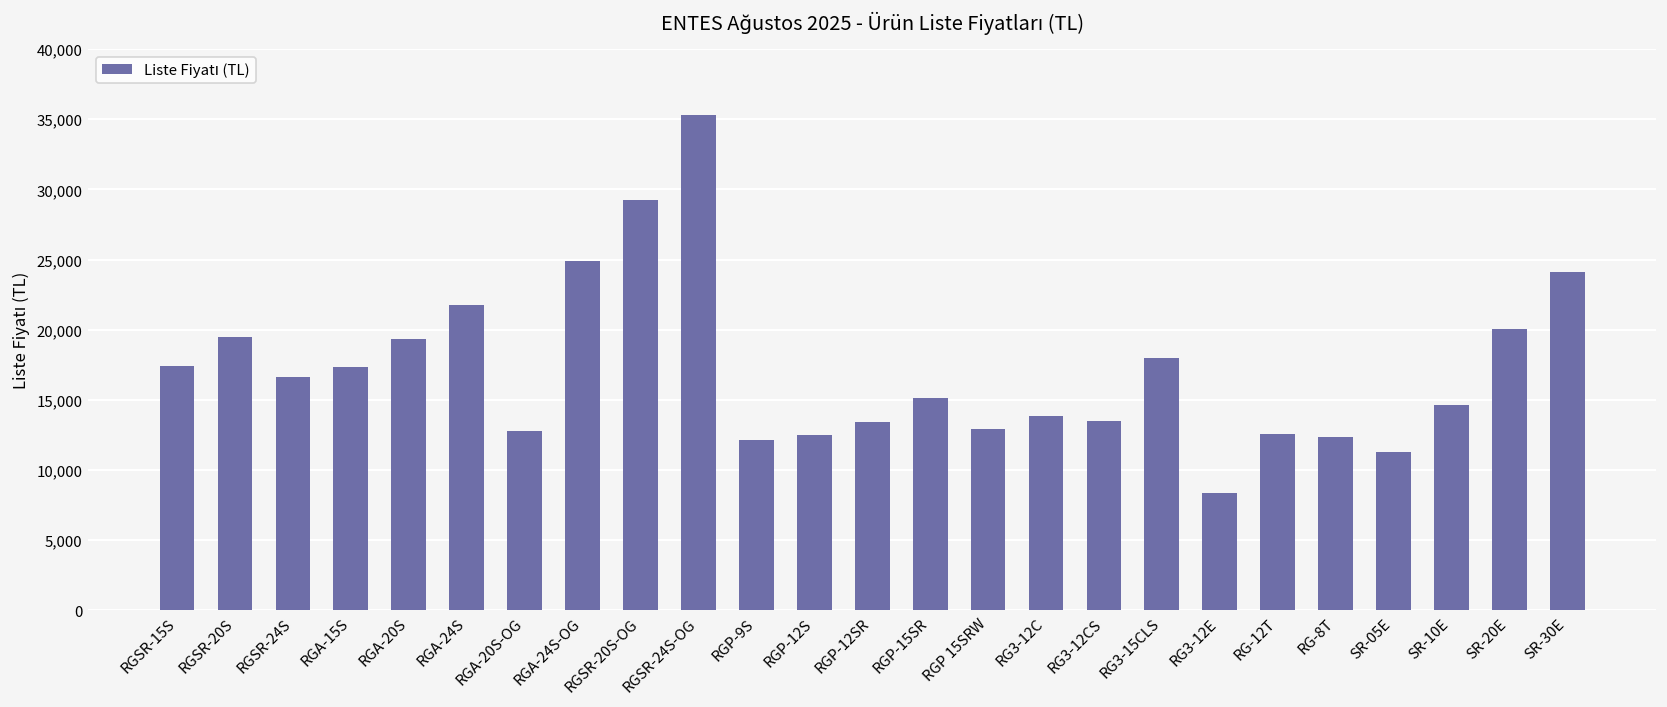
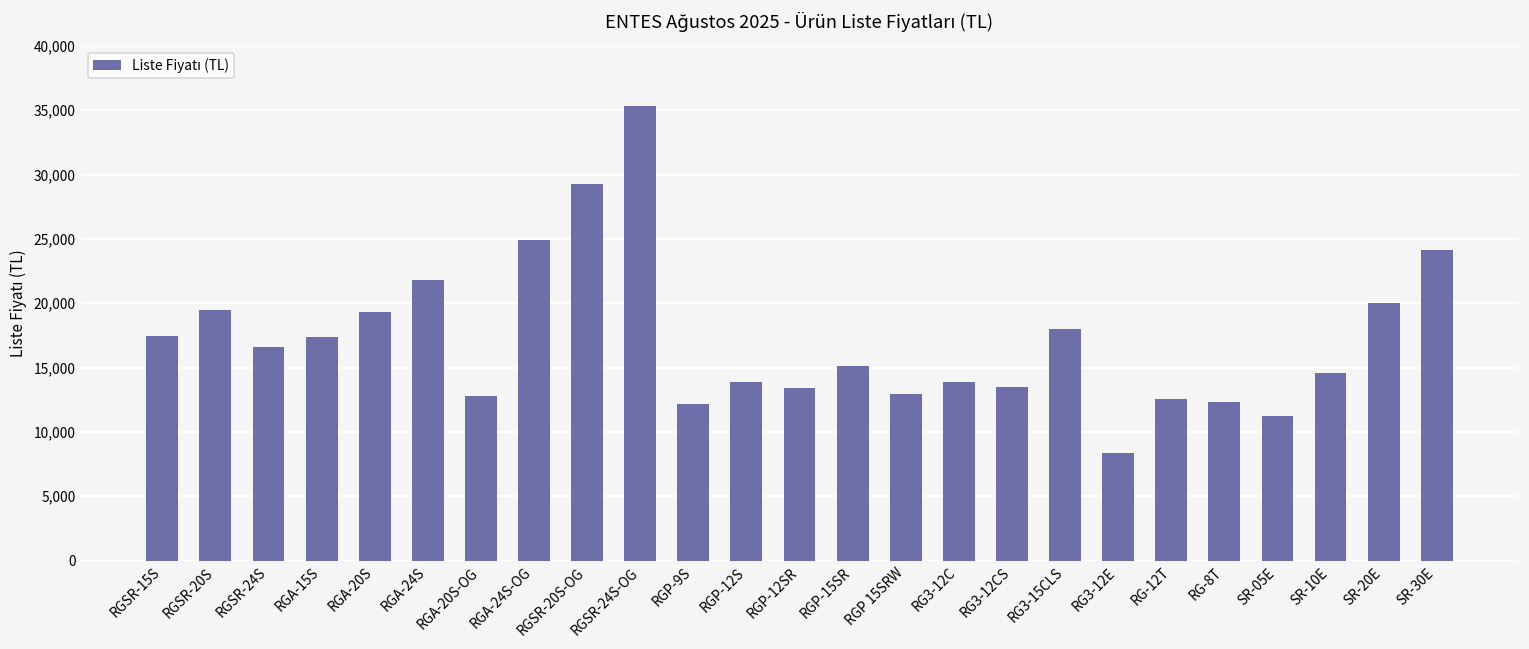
RGP-12S: 12,500 -> 13,900
